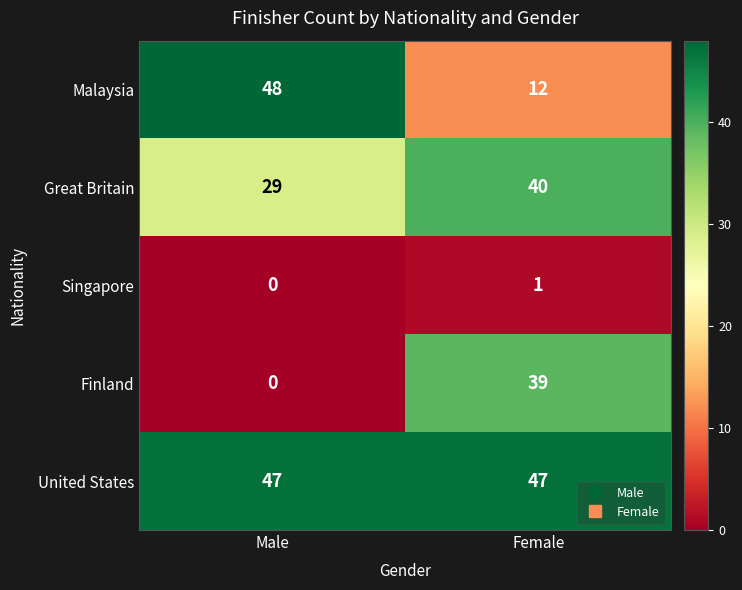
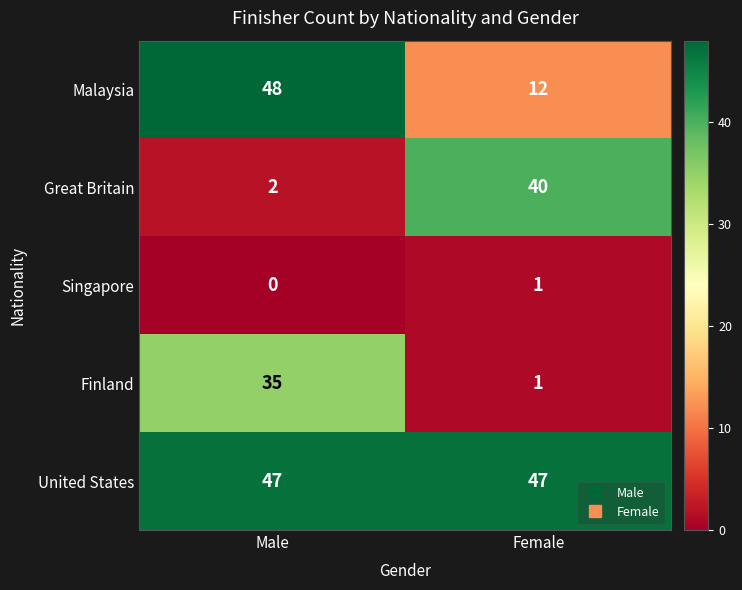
Great Britain, Male: 29 -> 2
Finland, Male: 0 -> 35
Finland, Female: 39 -> 1
